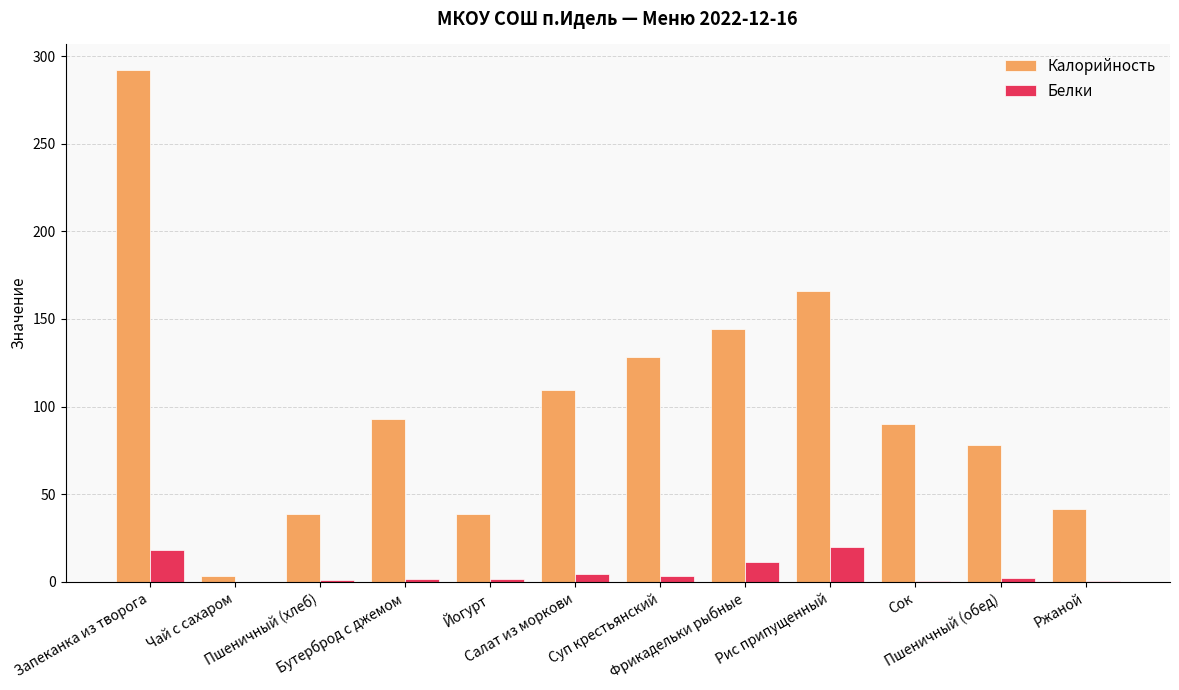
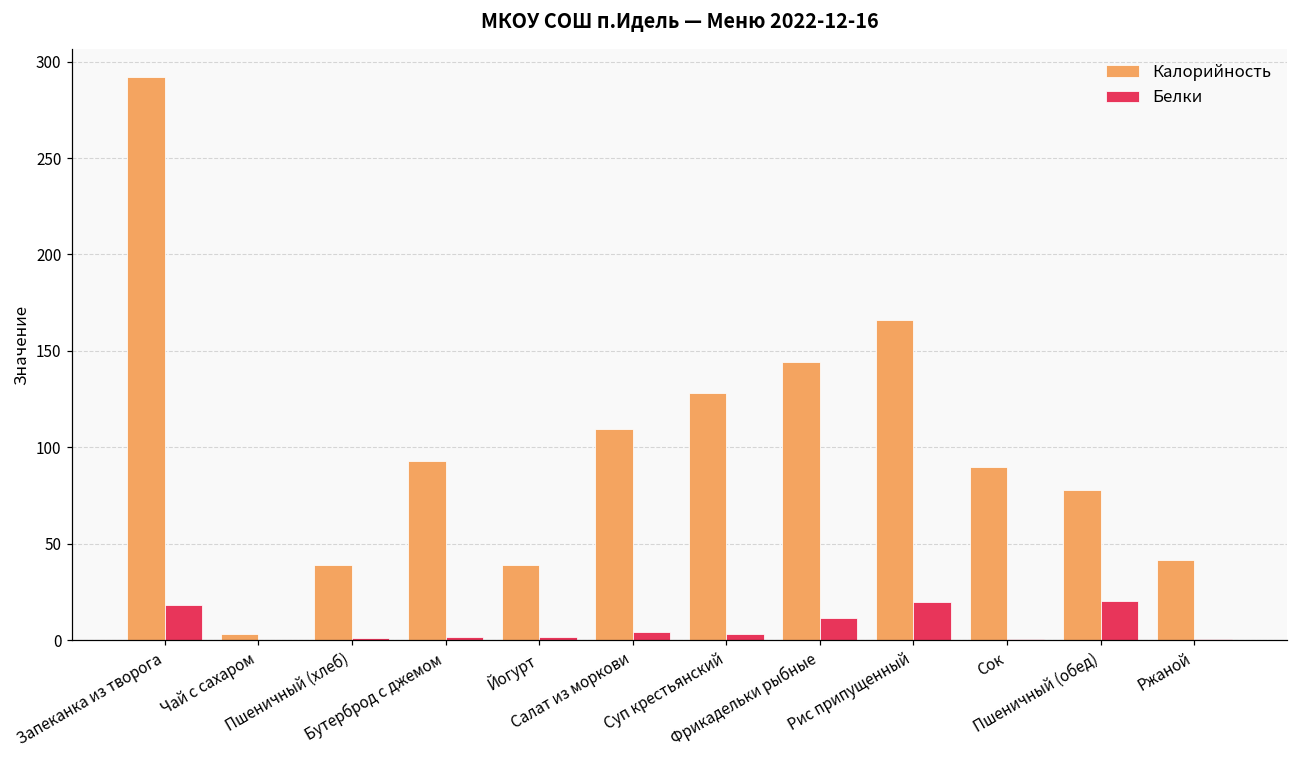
Белки, Пшеничный (обед): 2 -> 20
